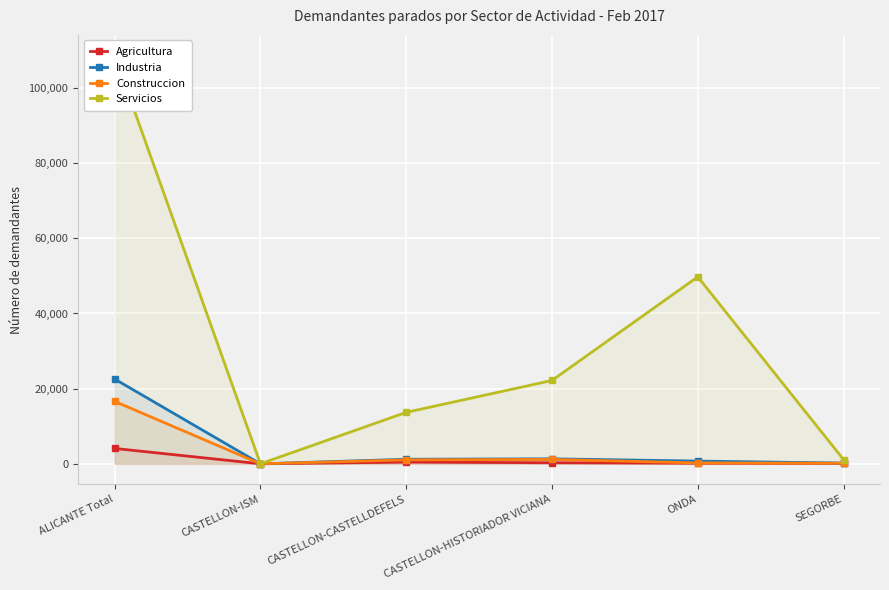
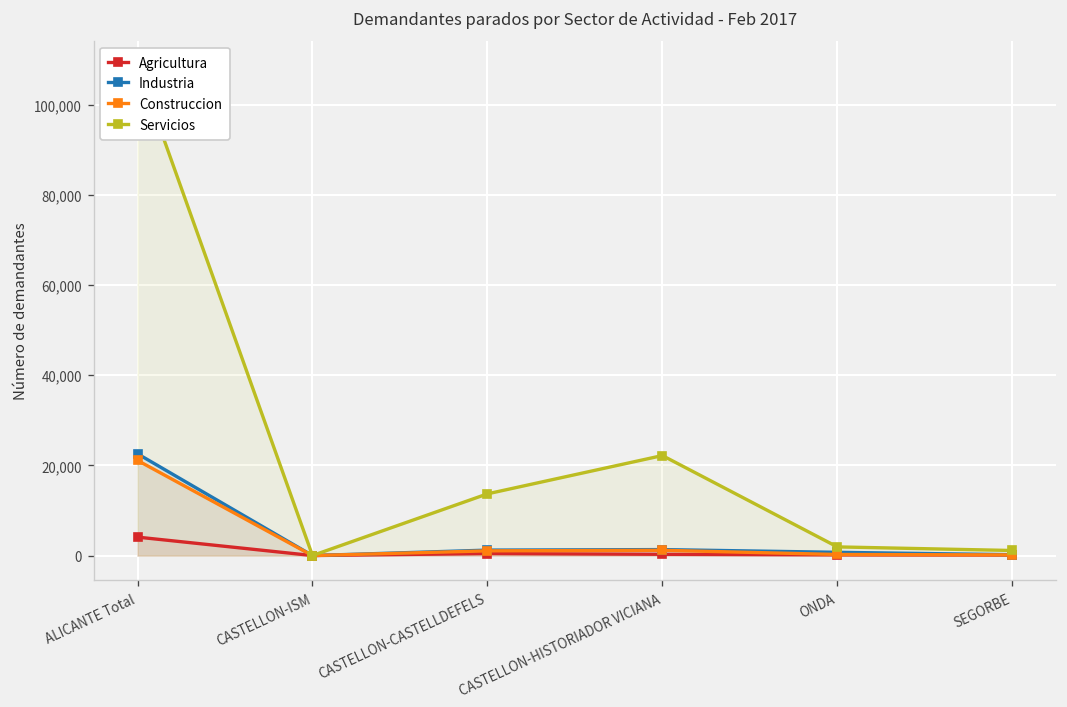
Construccion, ALICANTE Total: 17,000 -> 21,000
Servicios, ONDA: 50,000 -> 2,000
